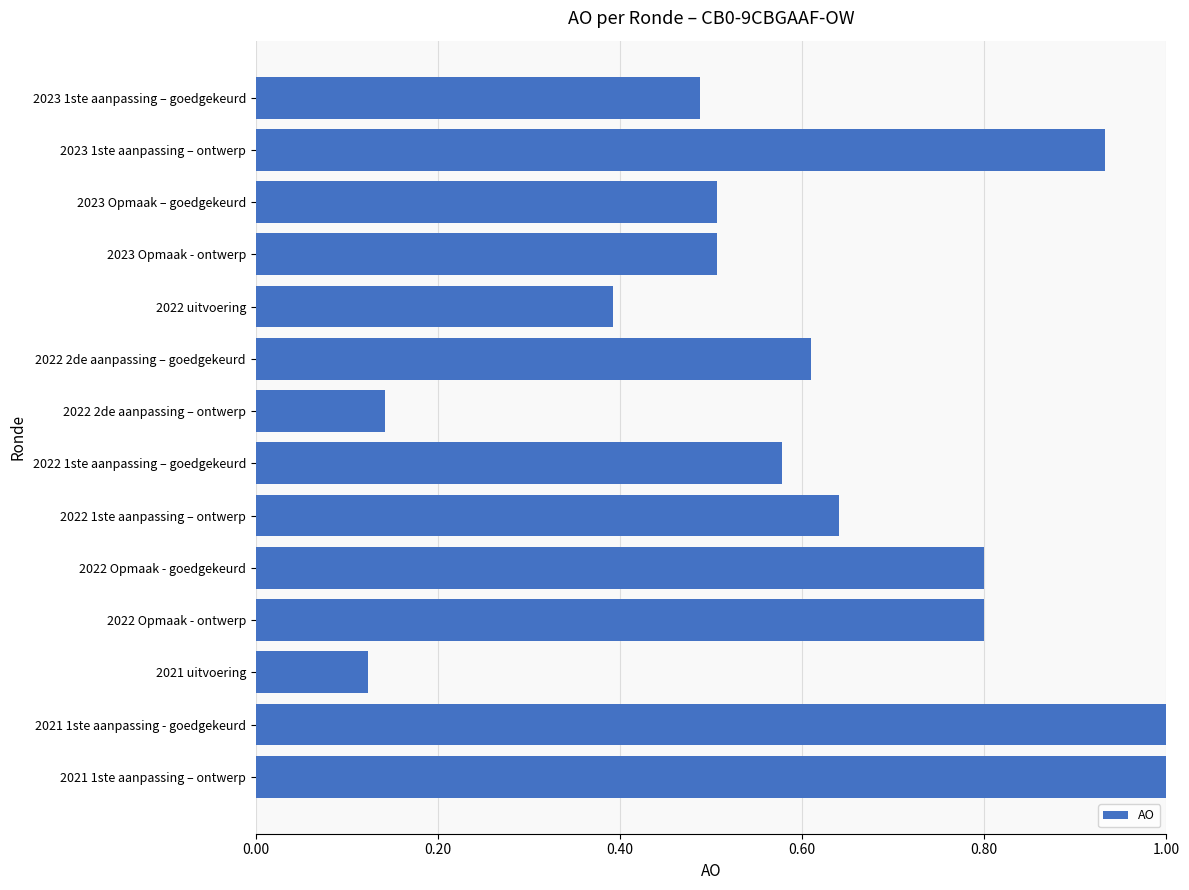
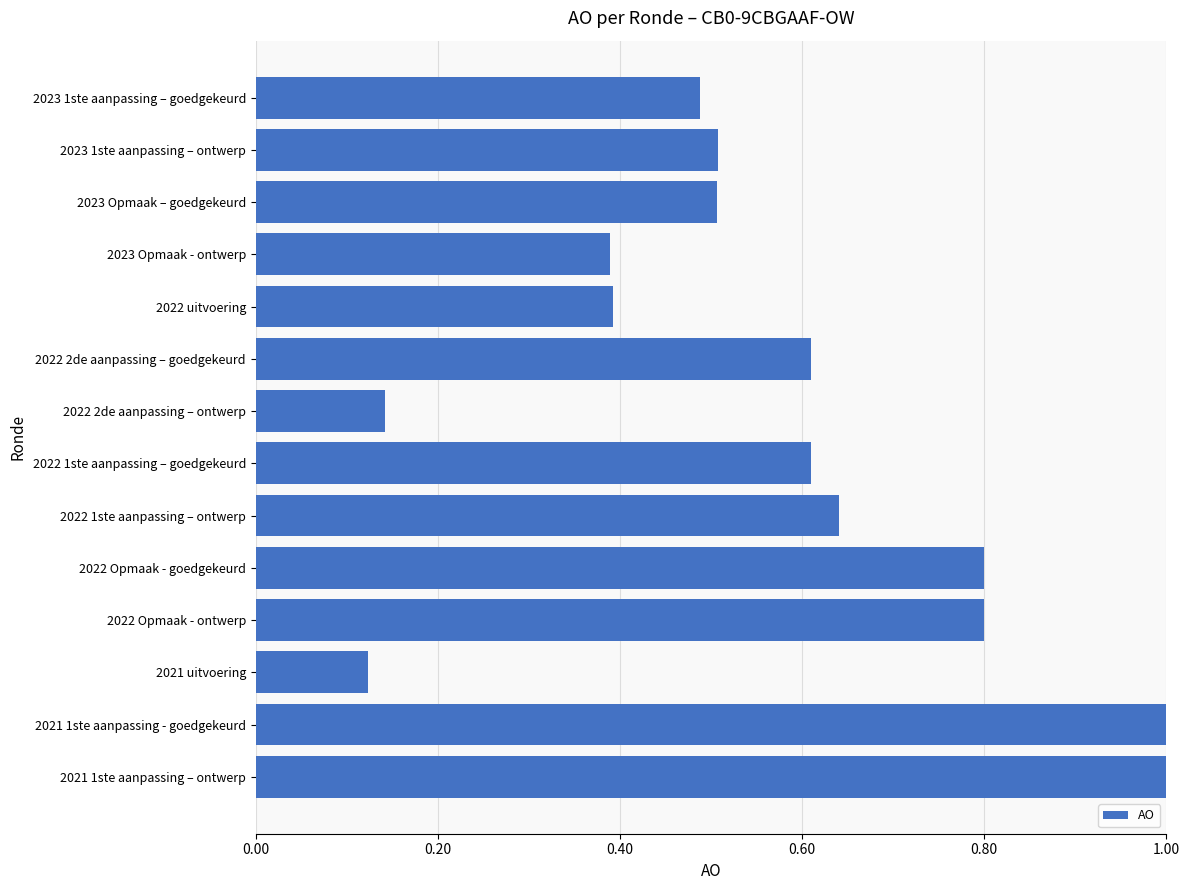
2023 1ste aanpassing – ontwerp: 0.93 -> 0.51
2023 Opmaak - ontwerp: 0.51 -> 0.39
2022 1ste aanpassing – goedgekeurd: 0.58 -> 0.61
